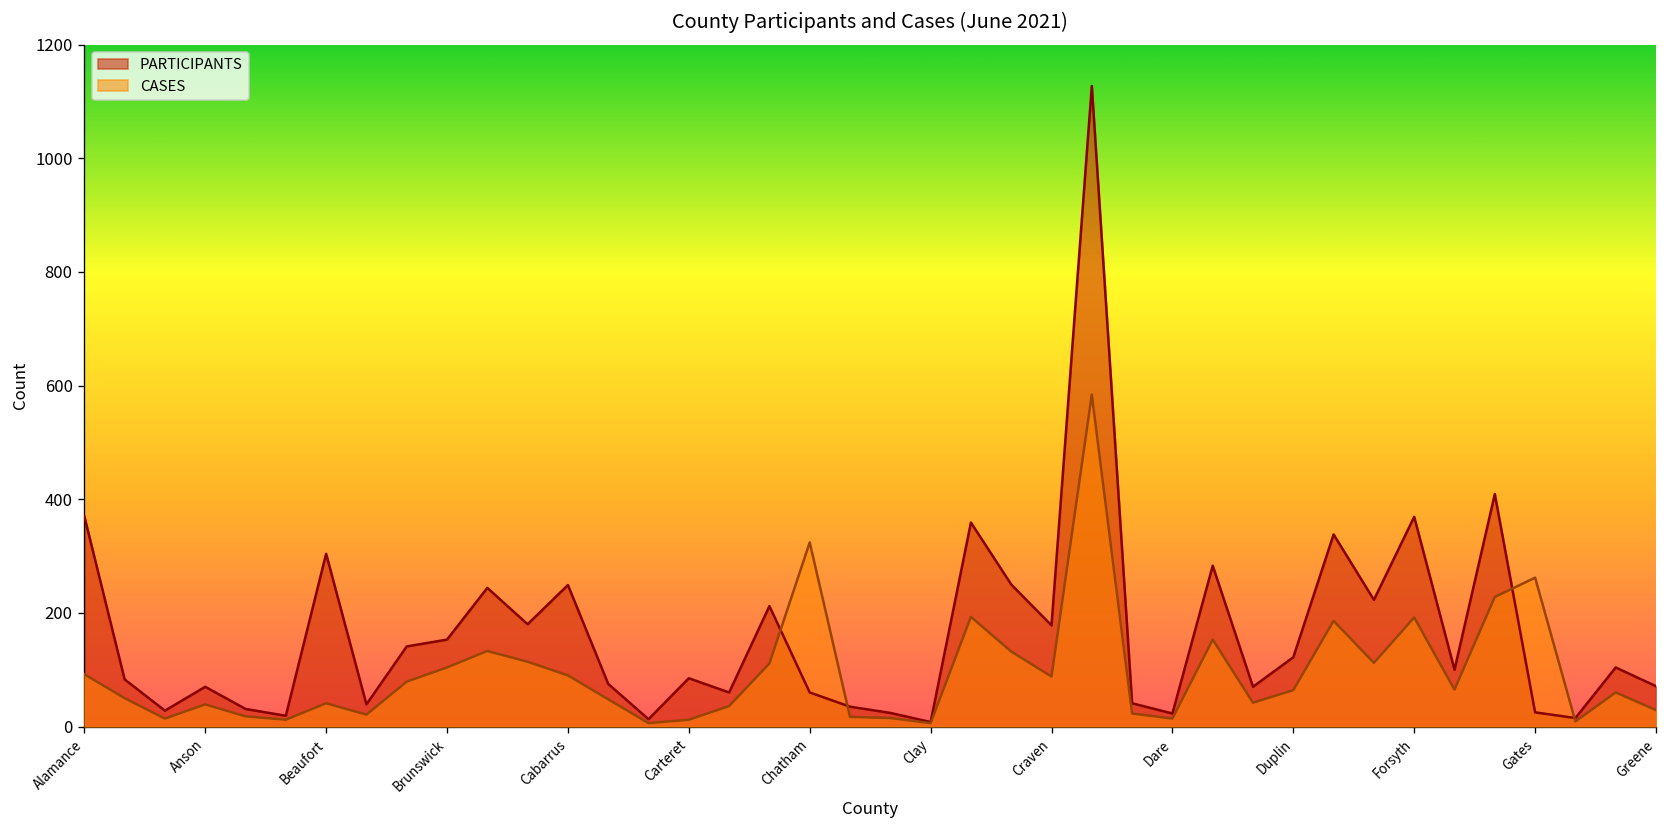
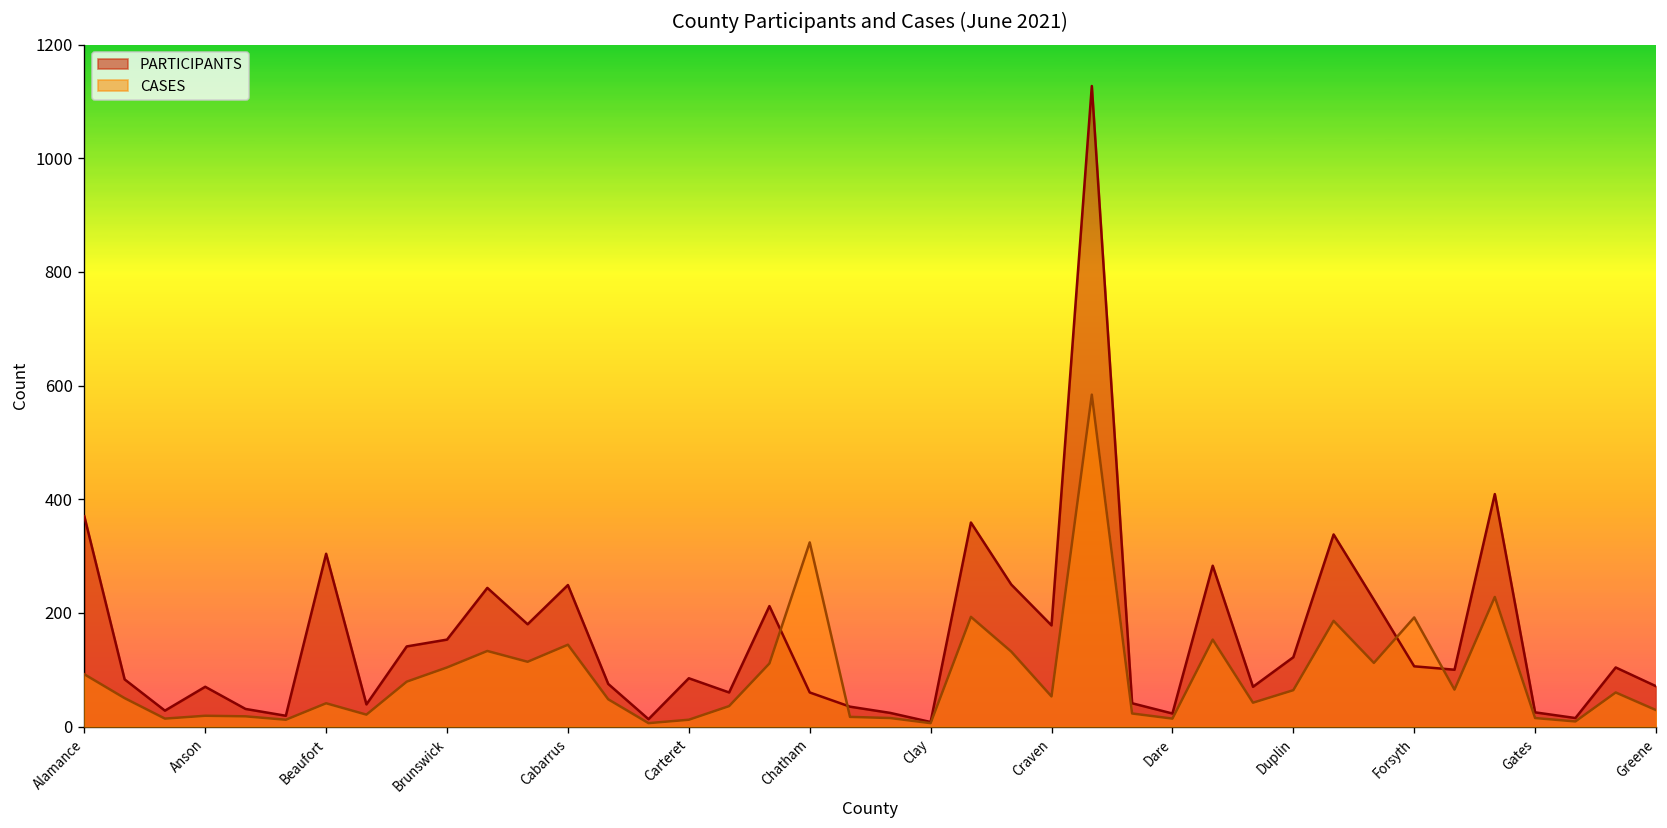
CASES, Anson: 40 -> 20
CASES, Cabarrus: 90 -> 140
CASES, Craven: 90 -> 50
PARTICIPANTS, Forsyth: 370 -> 110
CASES, Gates: 260 -> 20
